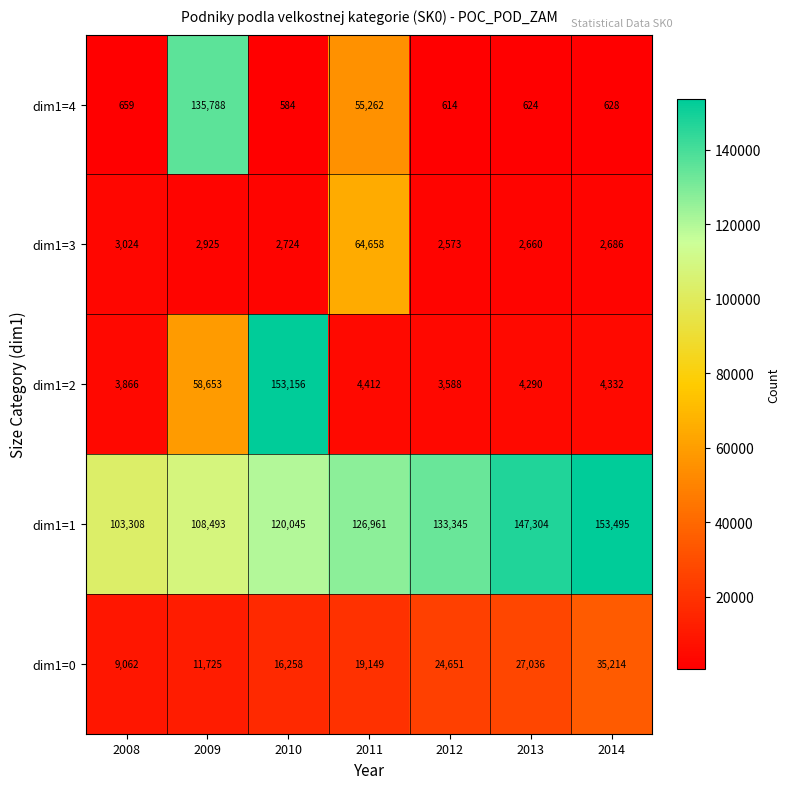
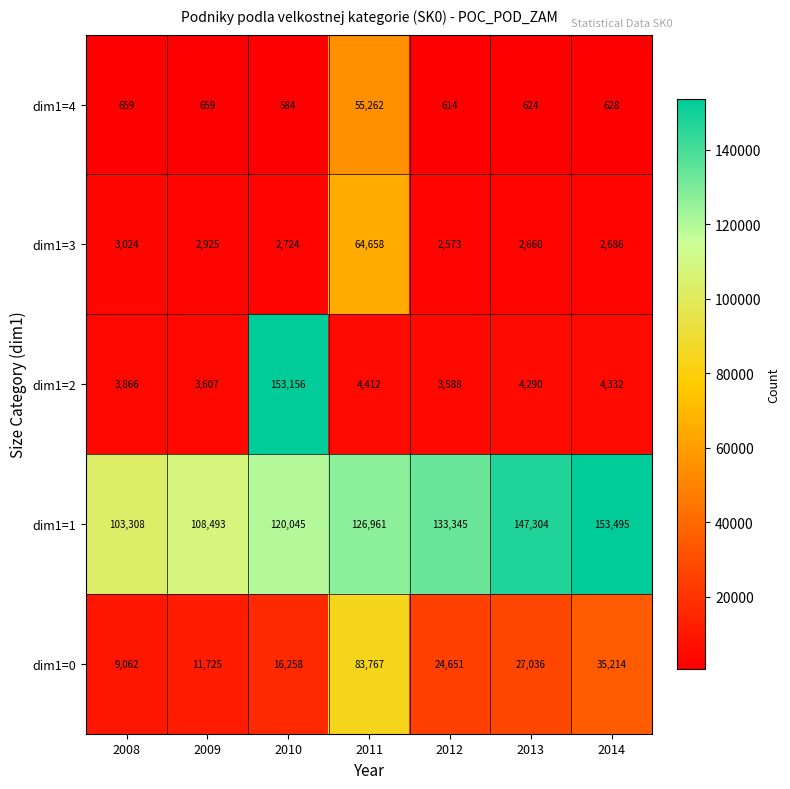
dim1=4, 2009: 135,788 -> 659
dim1=2, 2009: 58,653 -> 3,607
dim1=0, 2011: 19,149 -> 83,767
